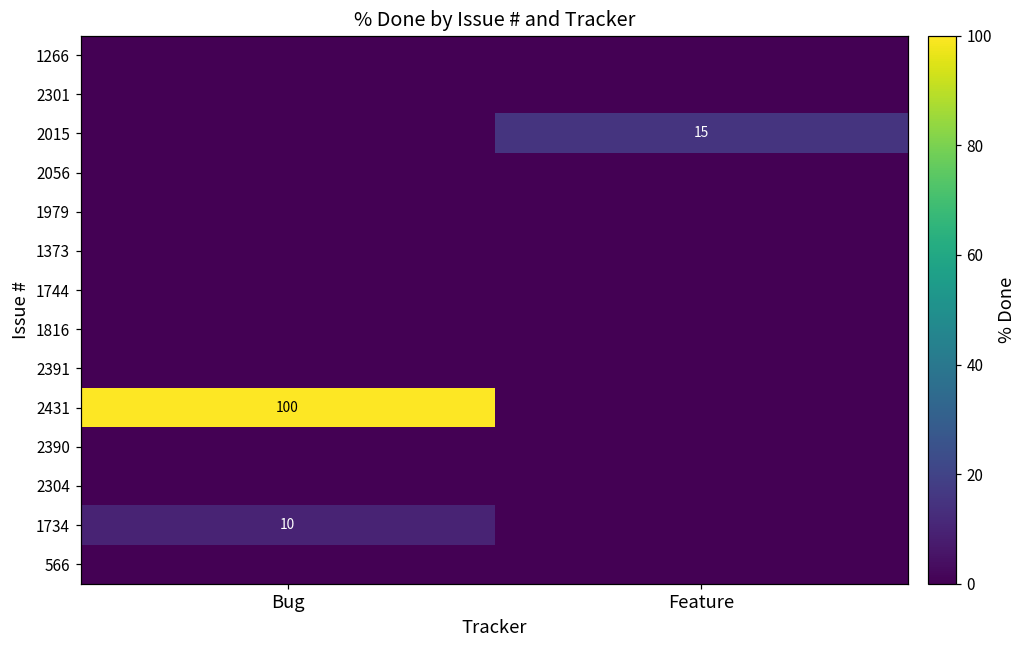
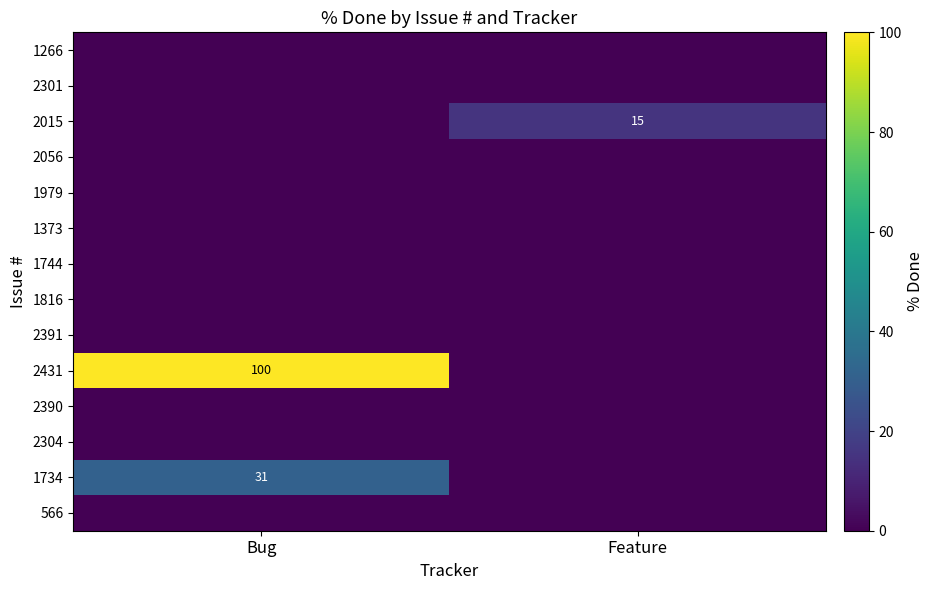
1734, Bug: 10 -> 31
